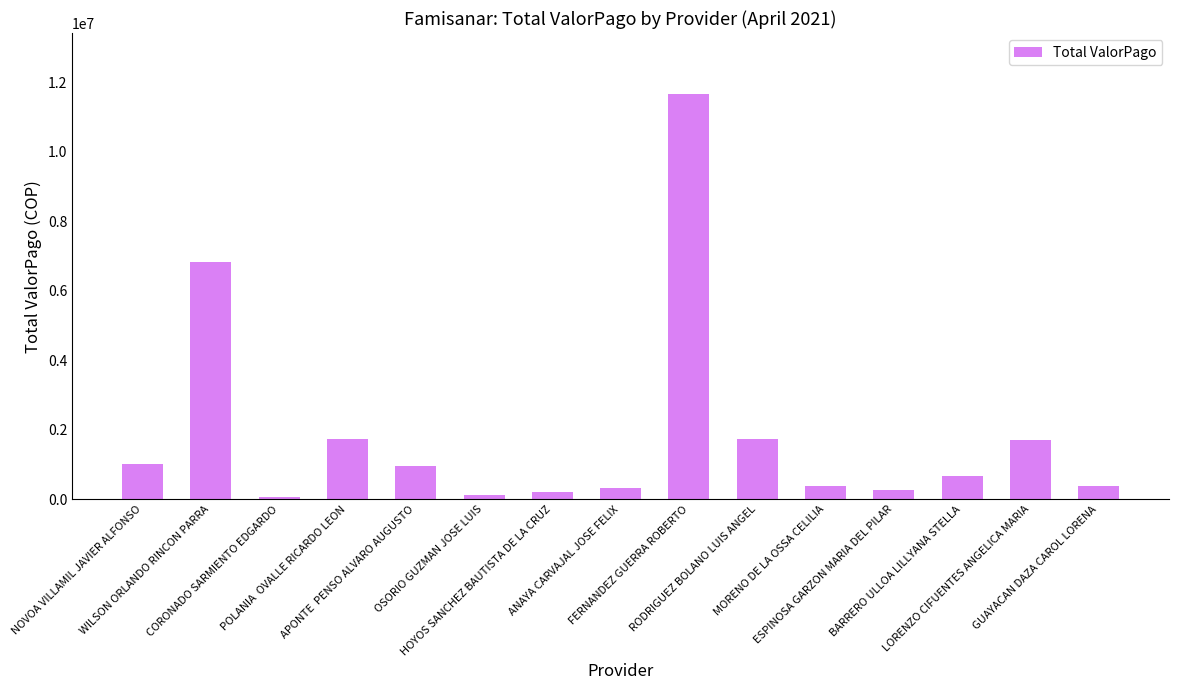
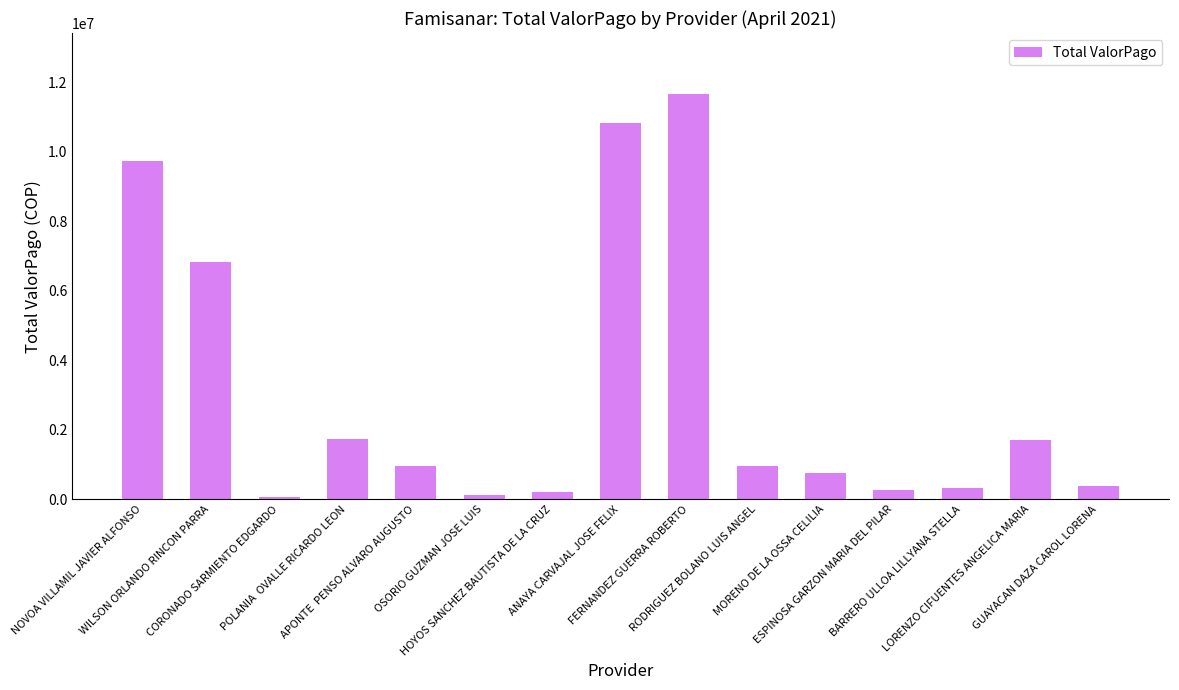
NOVOA VILLAMIL JAVIER ALFONSO: 1000000 -> 9800000
ANAYA CARVAJAL JOSE FELIX: 300000 -> 10800000
RODRIGUEZ BOLANO LUIS ANGEL: 1700000 -> 1000000
MORENO DE LA OSSA CELILIA: 400000 -> 800000
BARRERO ULLOA LILLYANA STELLA: 700000 -> 300000
